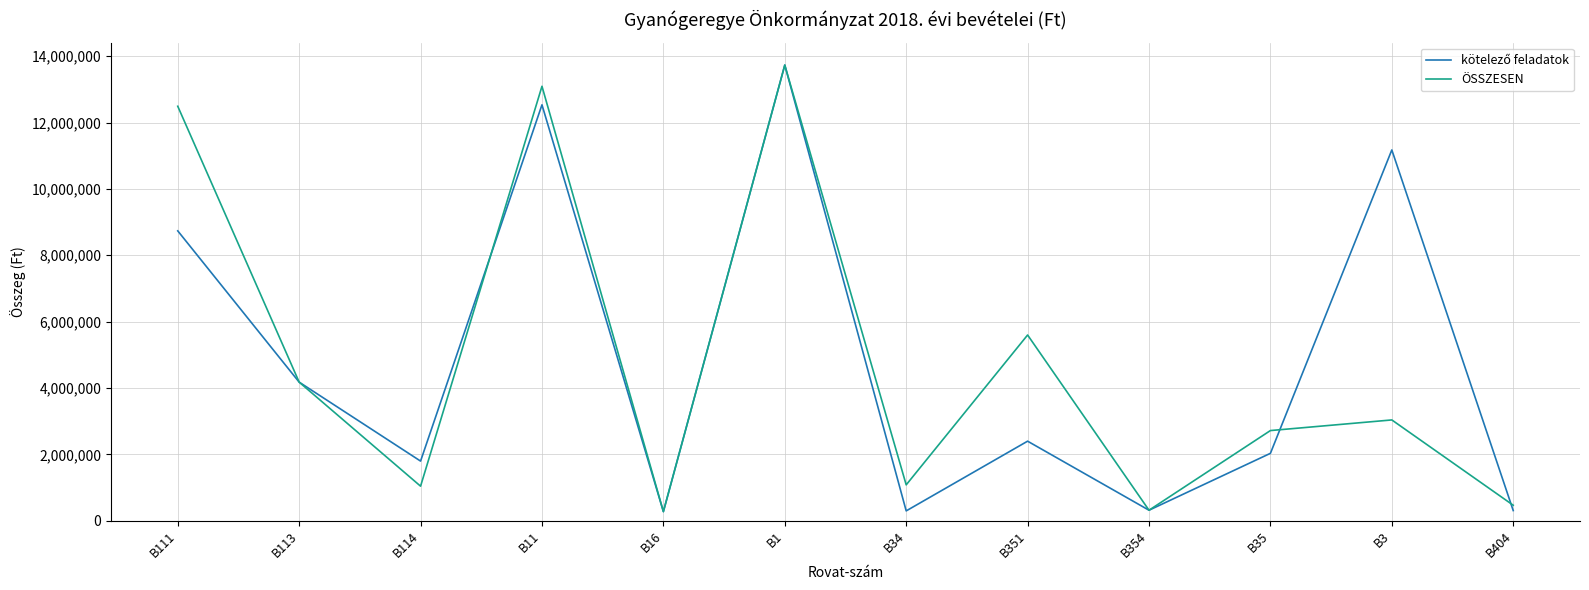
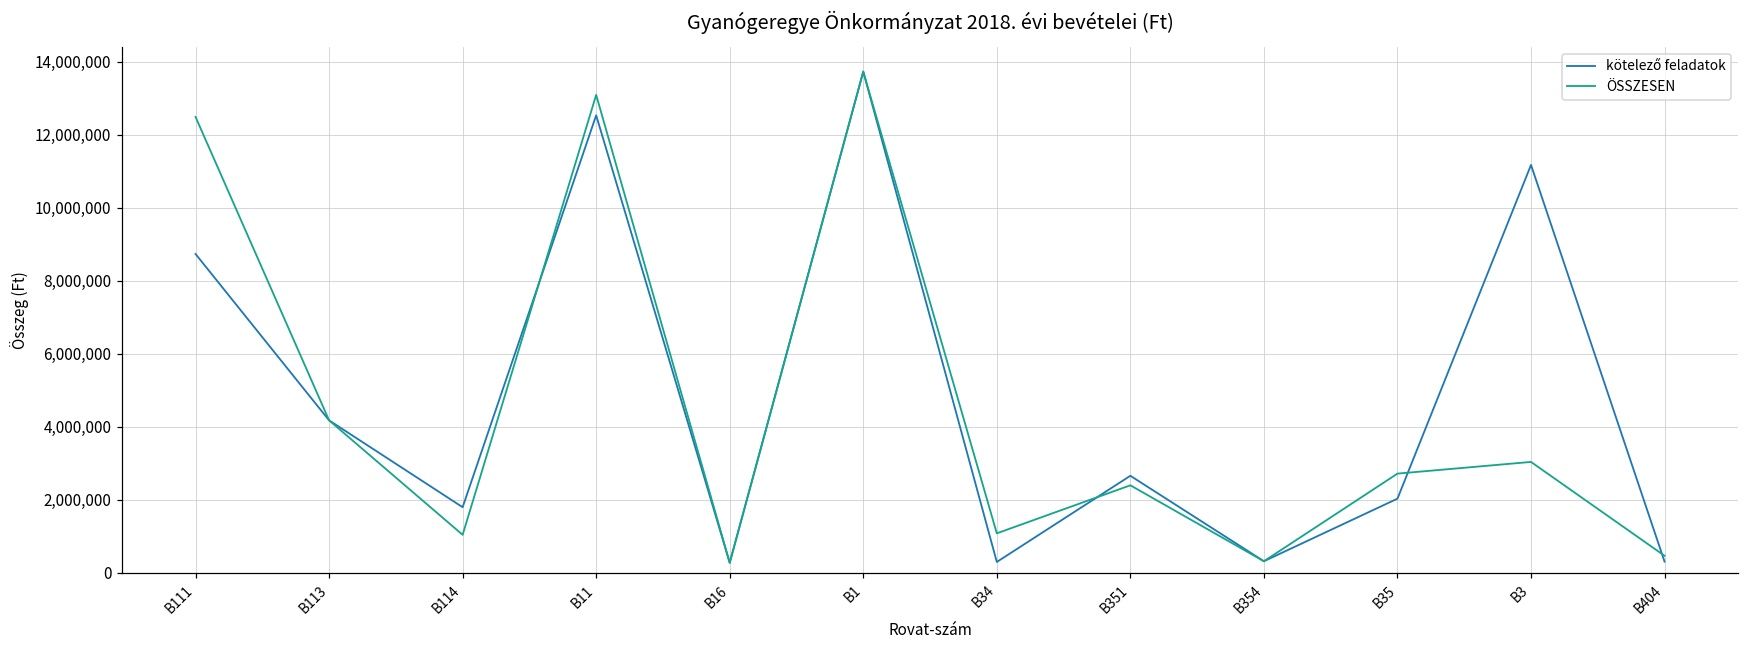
kötelező feladatok, B351: 2,400,000 -> 2,700,000
ÖSSZESEN, B351: 5,600,000 -> 2,400,000
